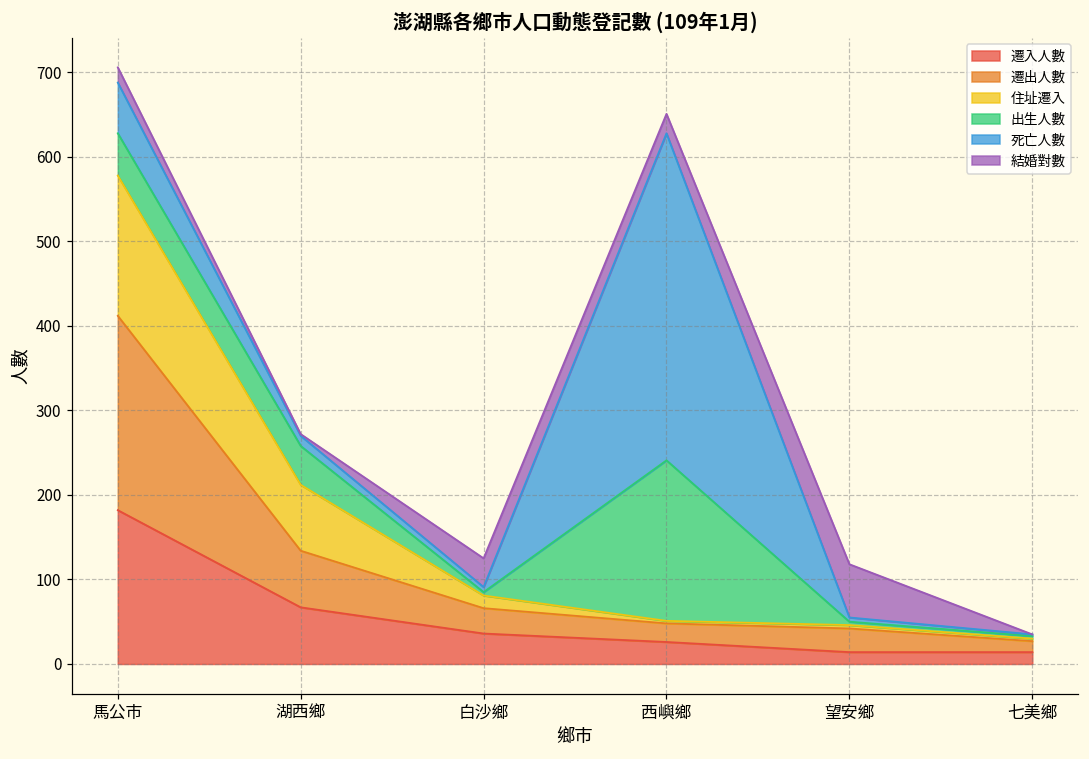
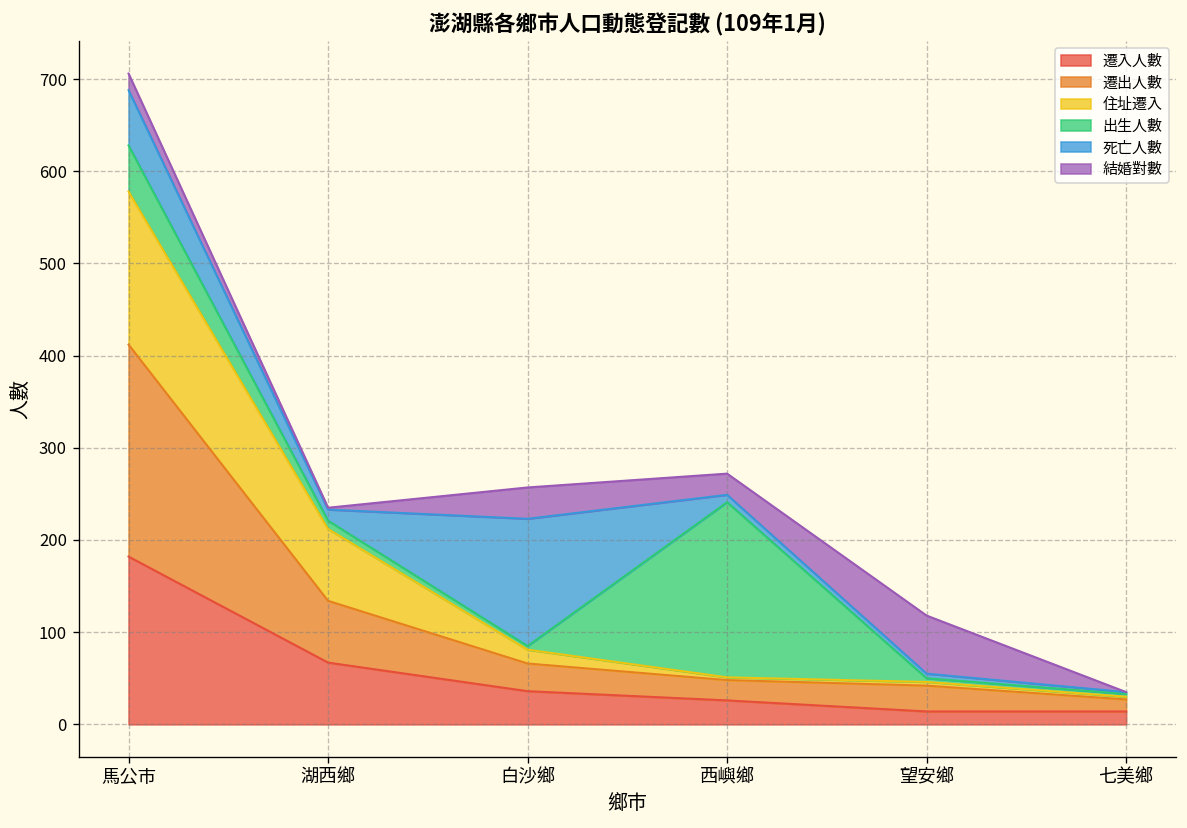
出生人數, 湖西鄉: 50 -> 10
死亡人數, 白沙鄉: 10 -> 140
死亡人數, 西嶼鄉: 390 -> 10
